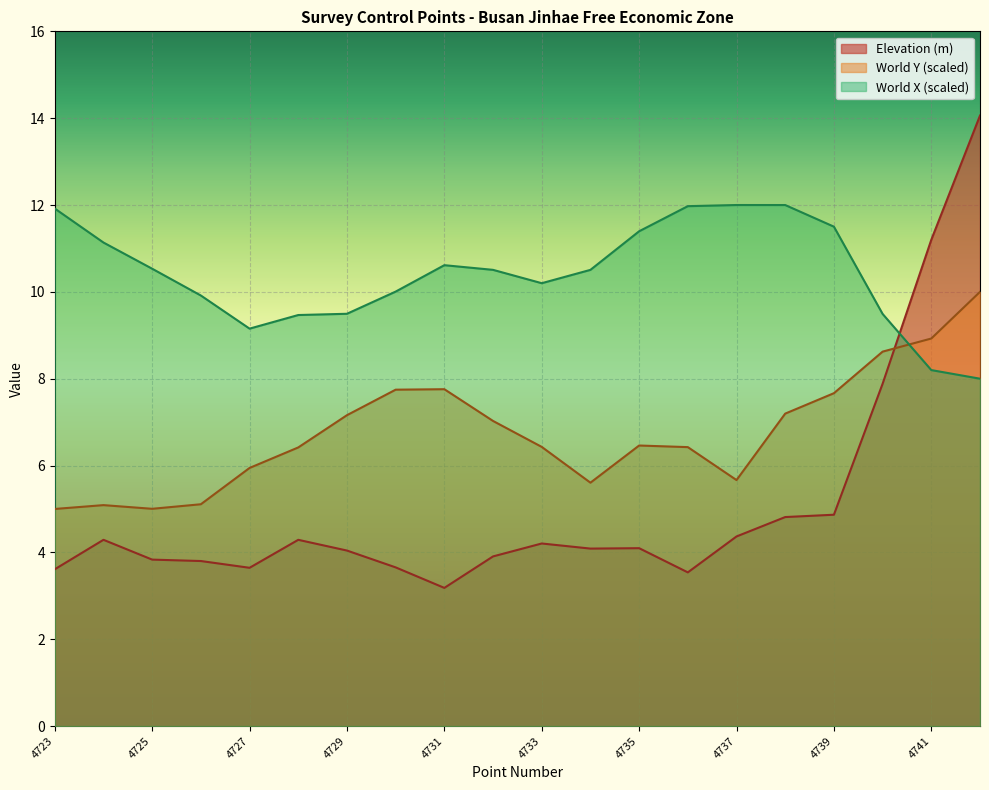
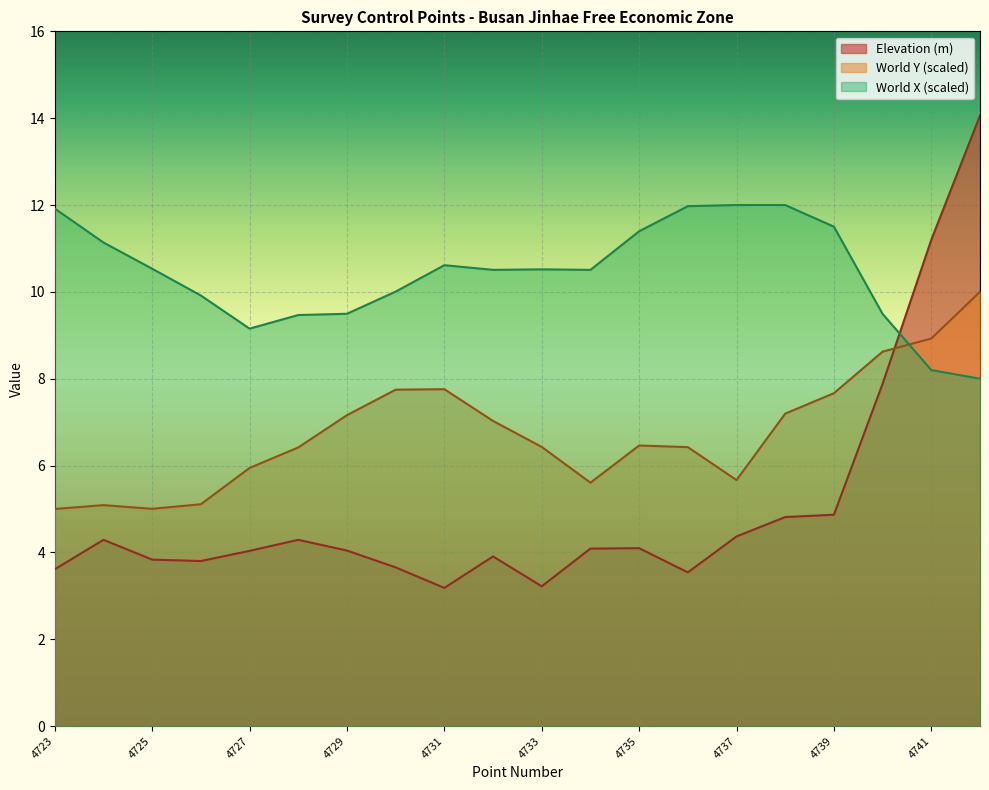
Elevation (m), 4727: 3.6 -> 4.0
Elevation (m), 4733: 4.2 -> 3.2
World X (scaled), 4733: 10.2 -> 10.5
